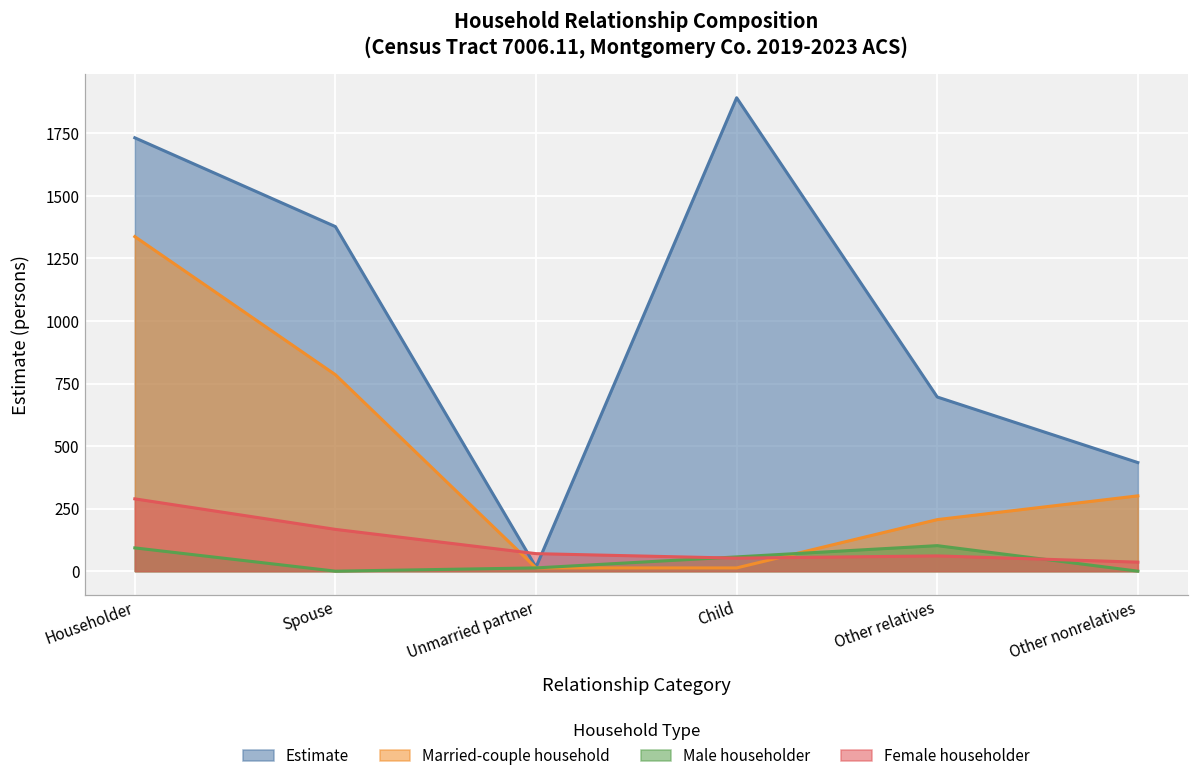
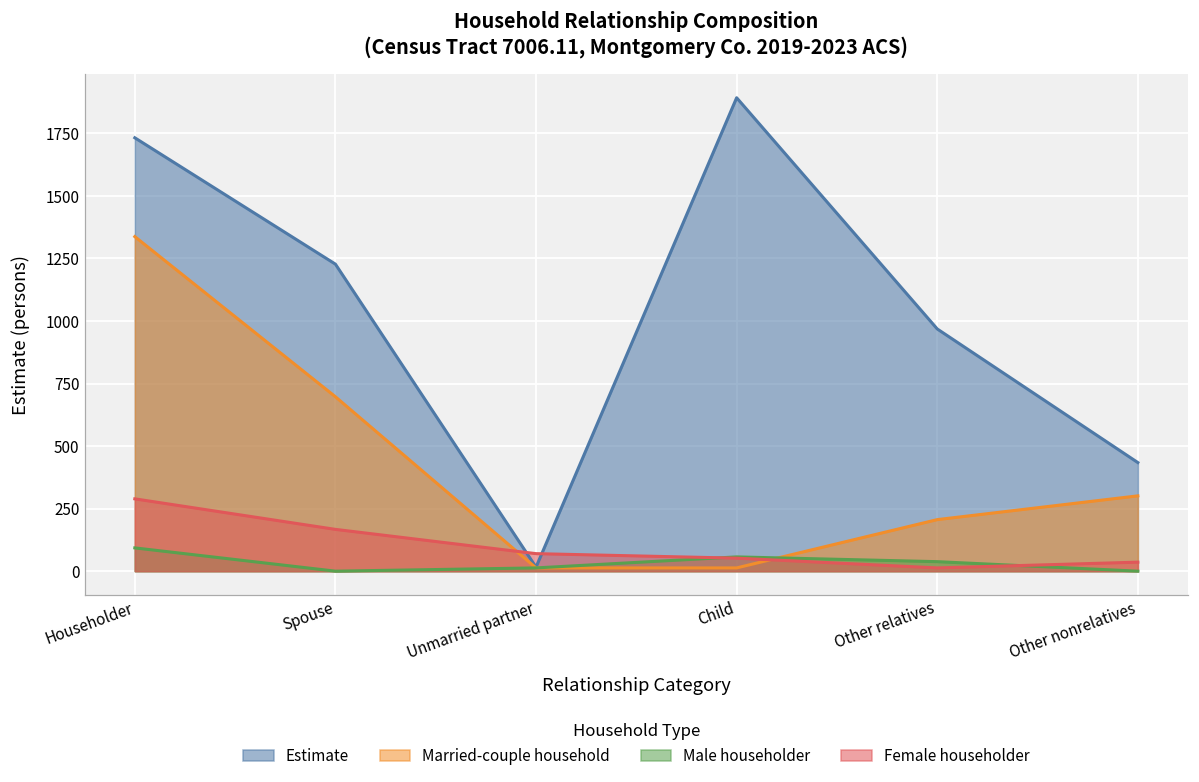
Estimate, Spouse: 1380 -> 1230
Married-couple household, Spouse: 790 -> 700
Estimate, Other relatives: 700 -> 970
Male householder, Other relatives: 100 -> 40
Female householder, Other relatives: 60 -> 10
